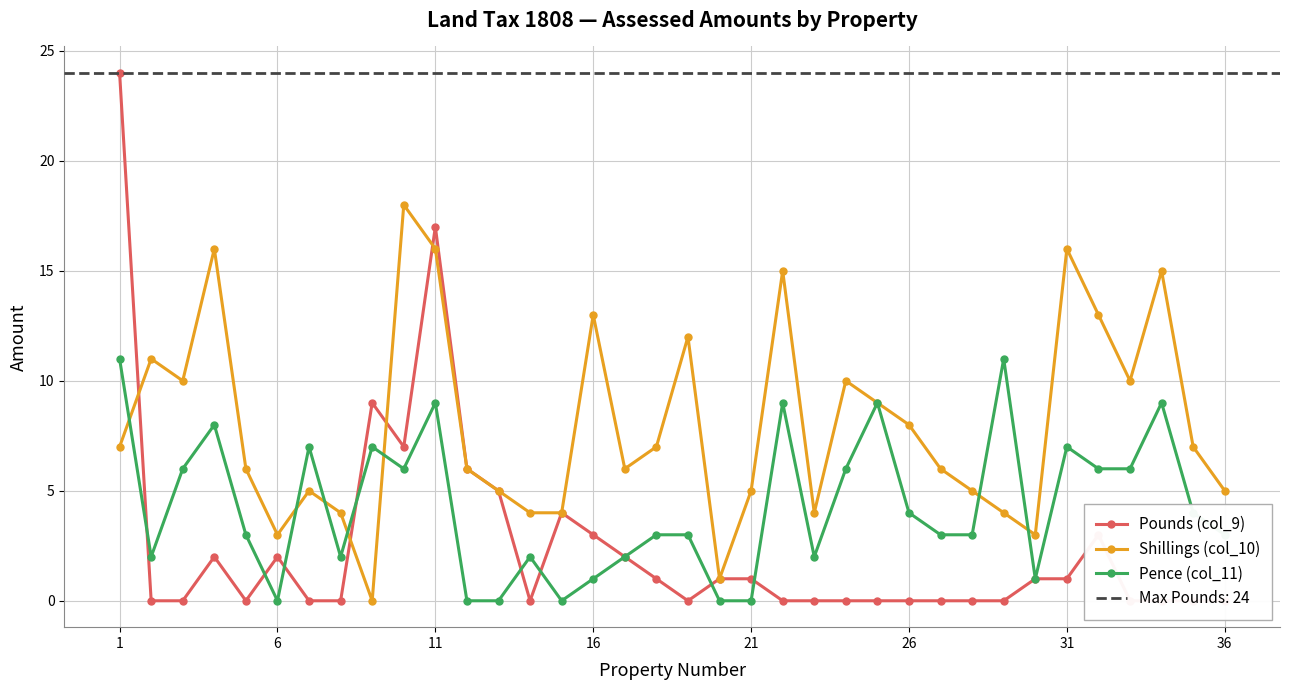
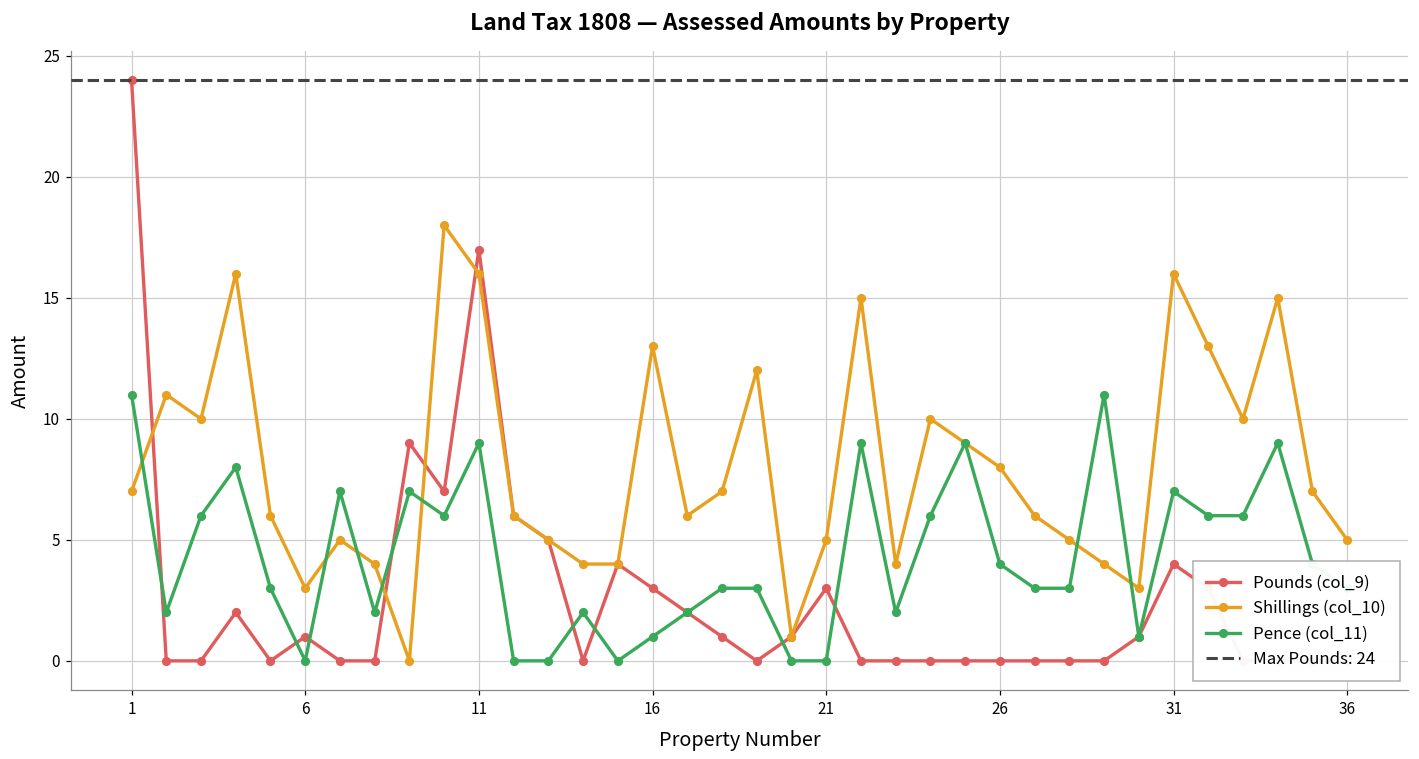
Pounds (col_9), 6: 2 -> 1
Pounds (col_9), 21: 1 -> 3
Pounds (col_9), 31: 1 -> 4
